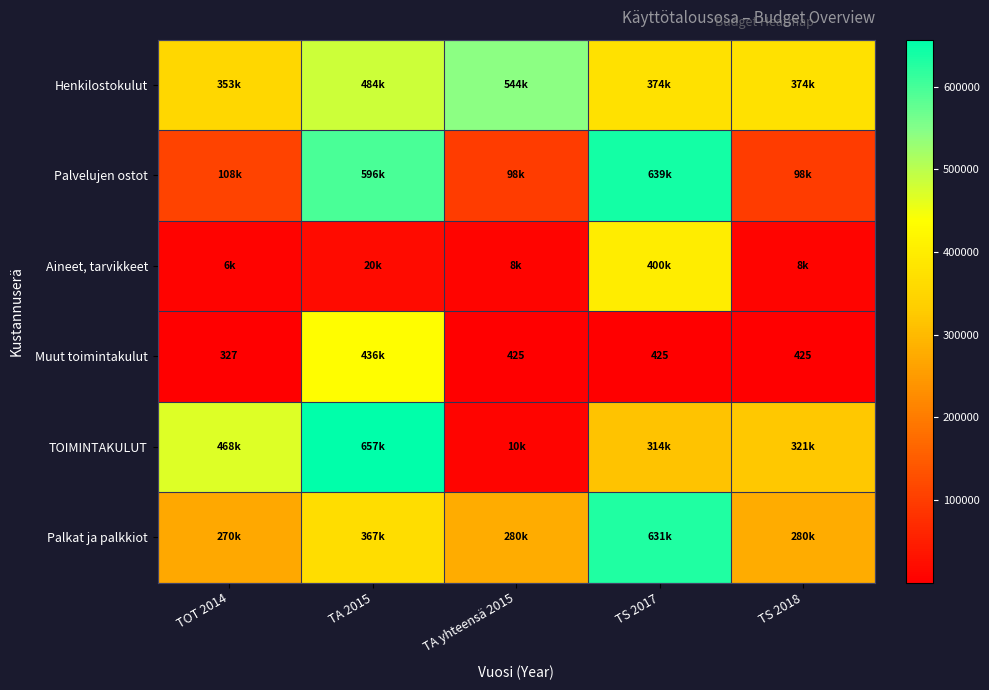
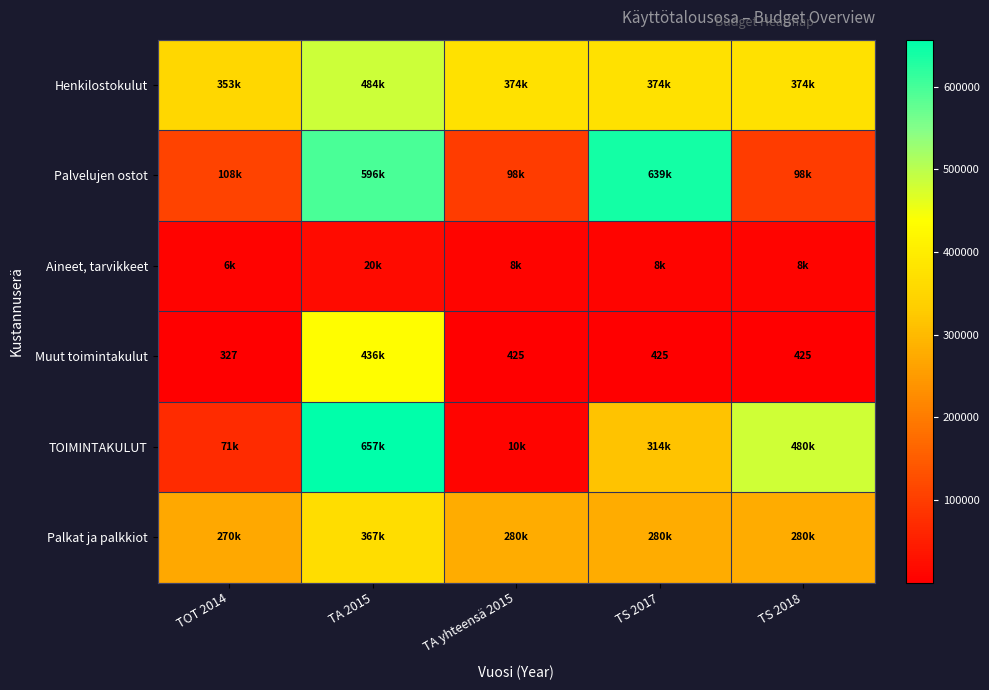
Henkilostokulut, TA yhteensä 2015: 544k -> 374k
Aineet, tarvikkeet, TS 2017: 400k -> 8k
TOIMINTAKULUT, TOT 2014: 468k -> 71k
TOIMINTAKULUT, TS 2018: 321k -> 480k
Palkat ja palkkiot, TS 2017: 631k -> 280k
